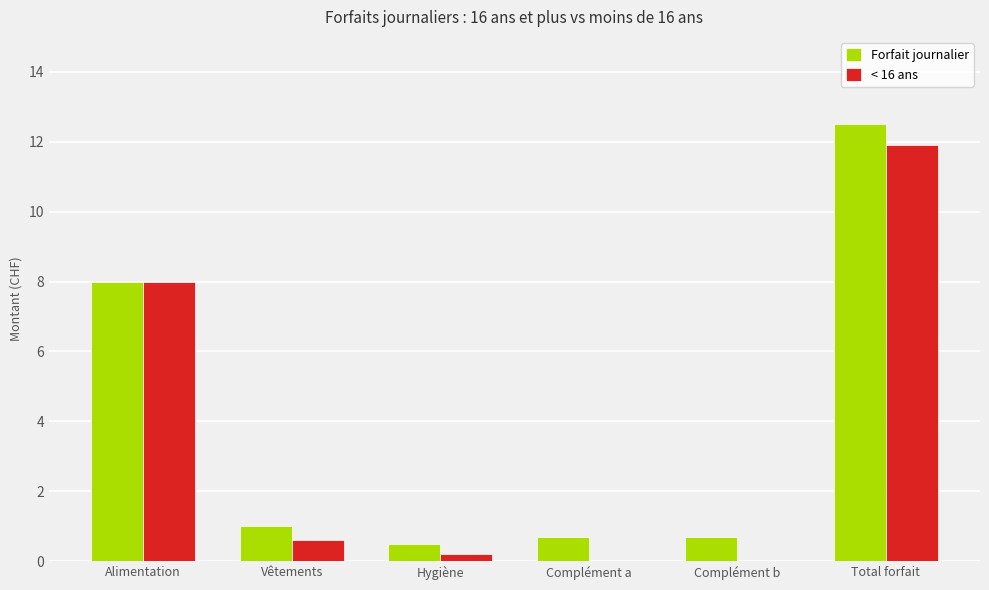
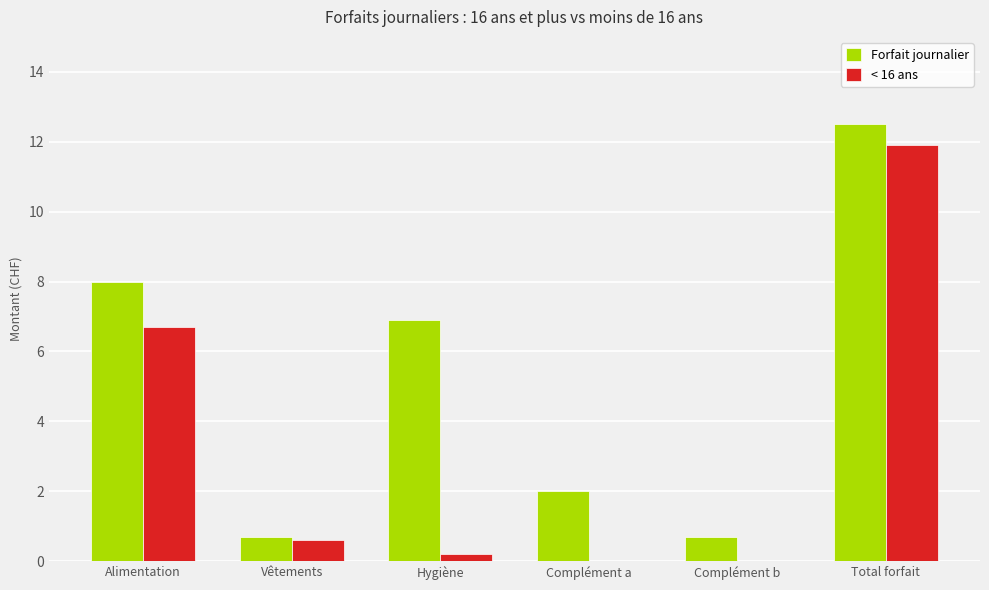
< 16 ans, Alimentation: 8.0 -> 6.7
Forfait journalier, Vêtements: 1.0 -> 0.7
Forfait journalier, Hygiène: 0.5 -> 6.9
Forfait journalier, Complément a: 0.7 -> 2.0
